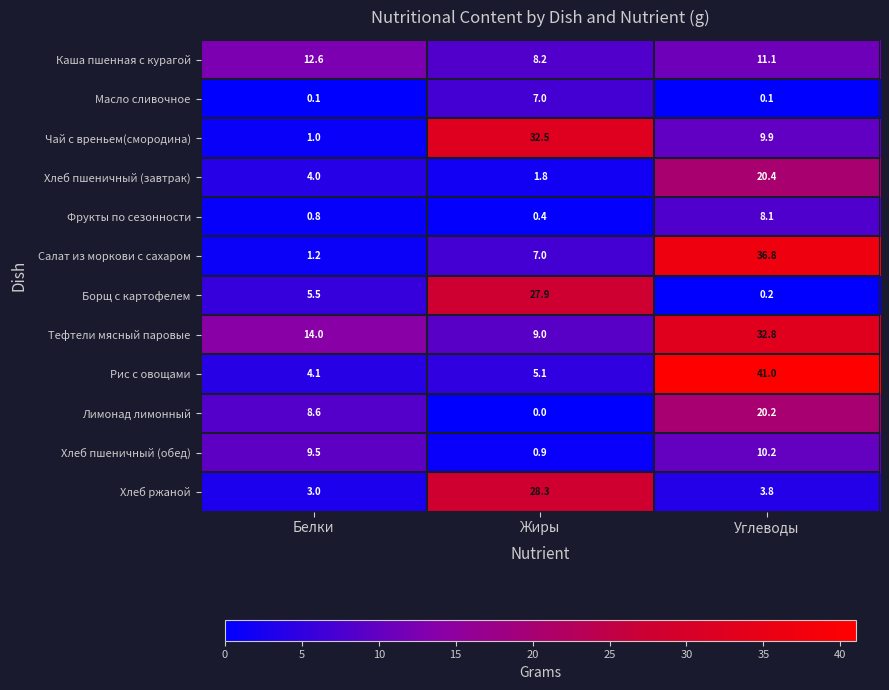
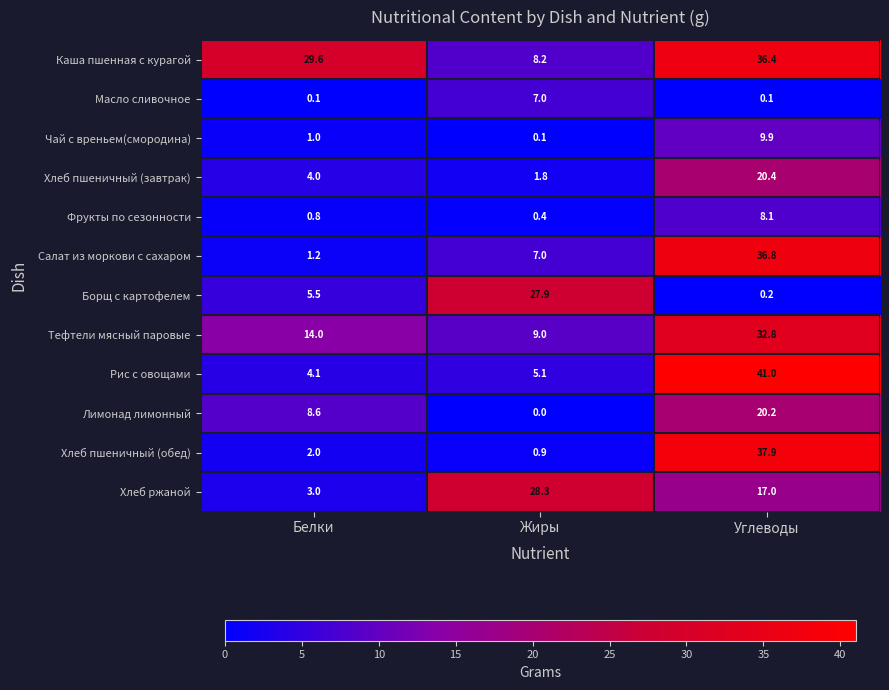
Каша пшенная с курагой, Белки: 12.6 -> 29.6
Каша пшенная с курагой, Углеводы: 11.1 -> 36.4
Чай с вреньем(смородина), Жиры: 32.5 -> 0.1
Хлеб пшеничный (обед), Белки: 9.5 -> 2.0
Хлеб пшеничный (обед), Углеводы: 10.2 -> 37.9
Хлеб ржаной, Углеводы: 3.8 -> 17.0
